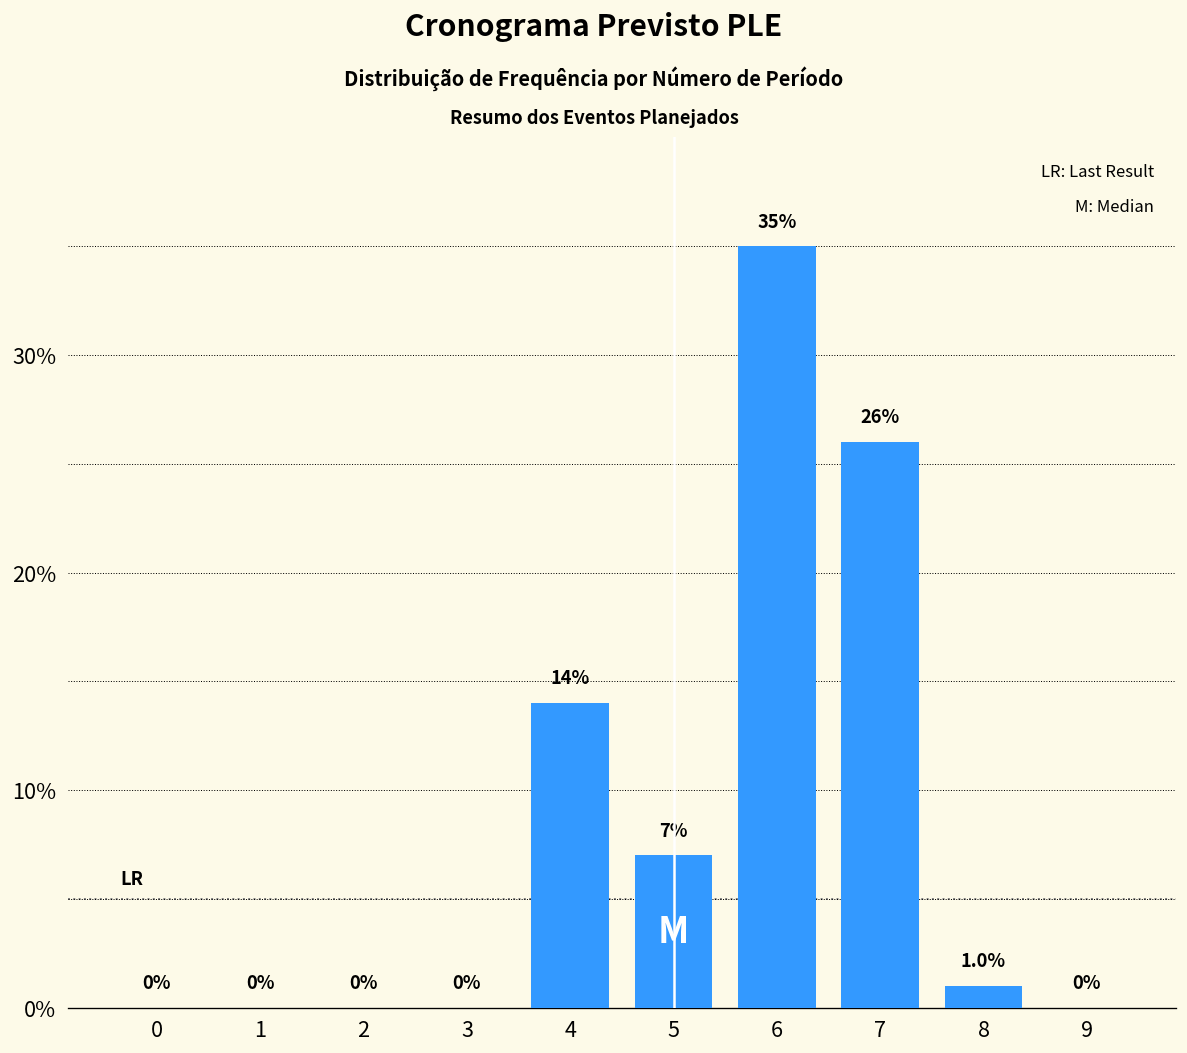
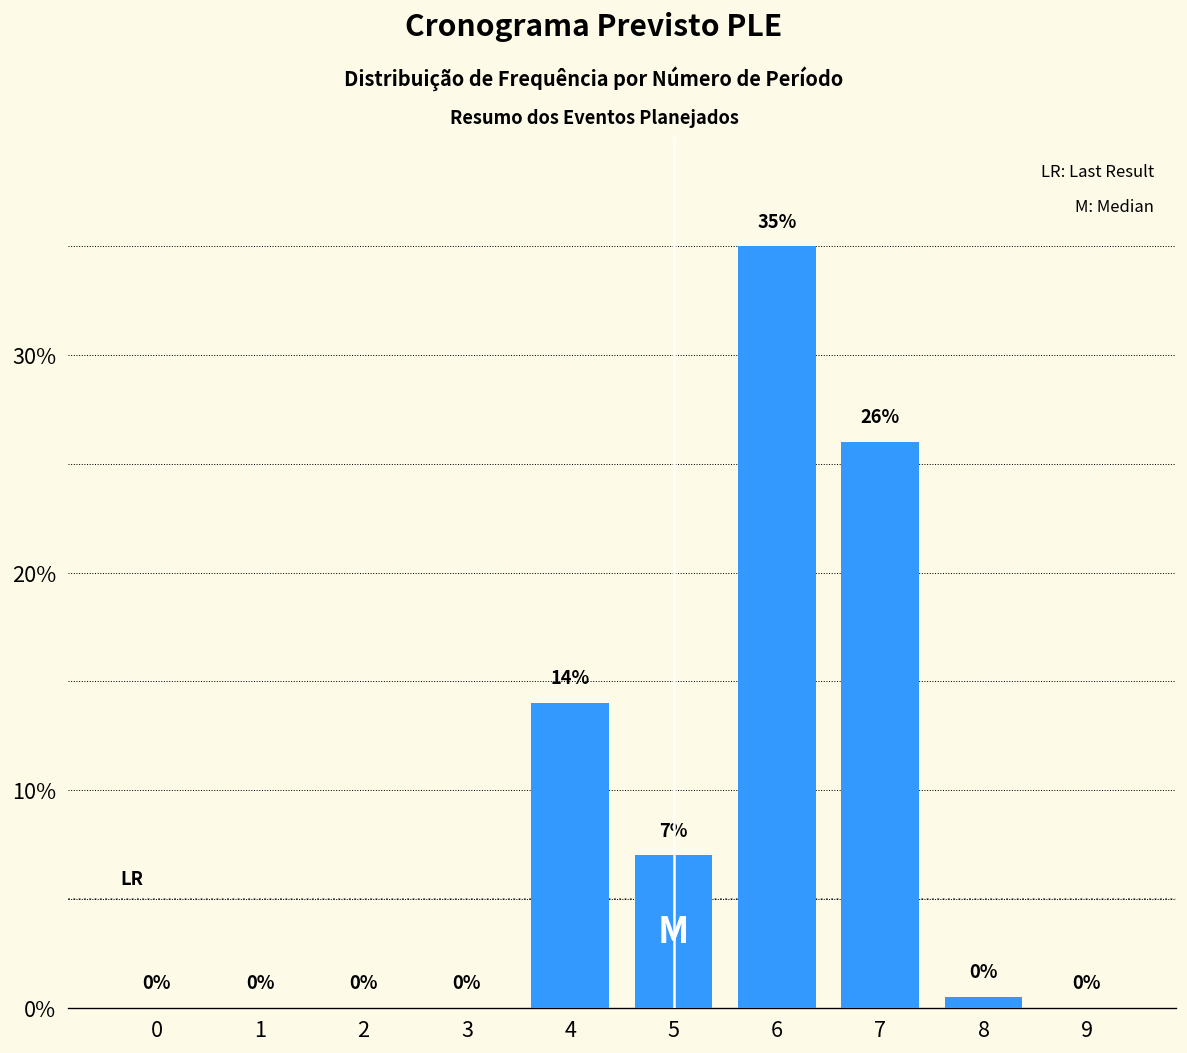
8: 1.0% -> 0%
